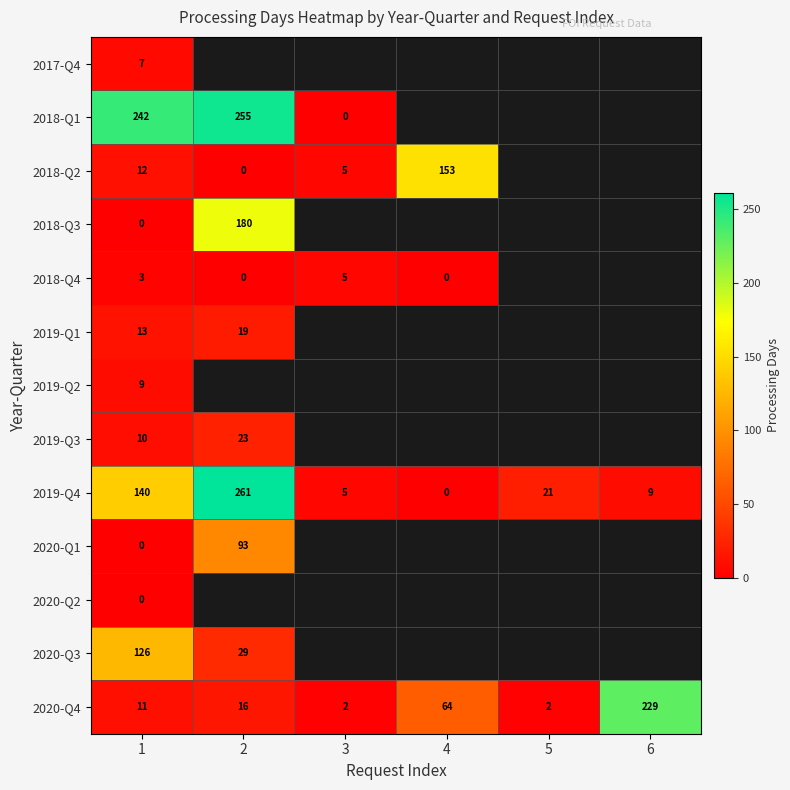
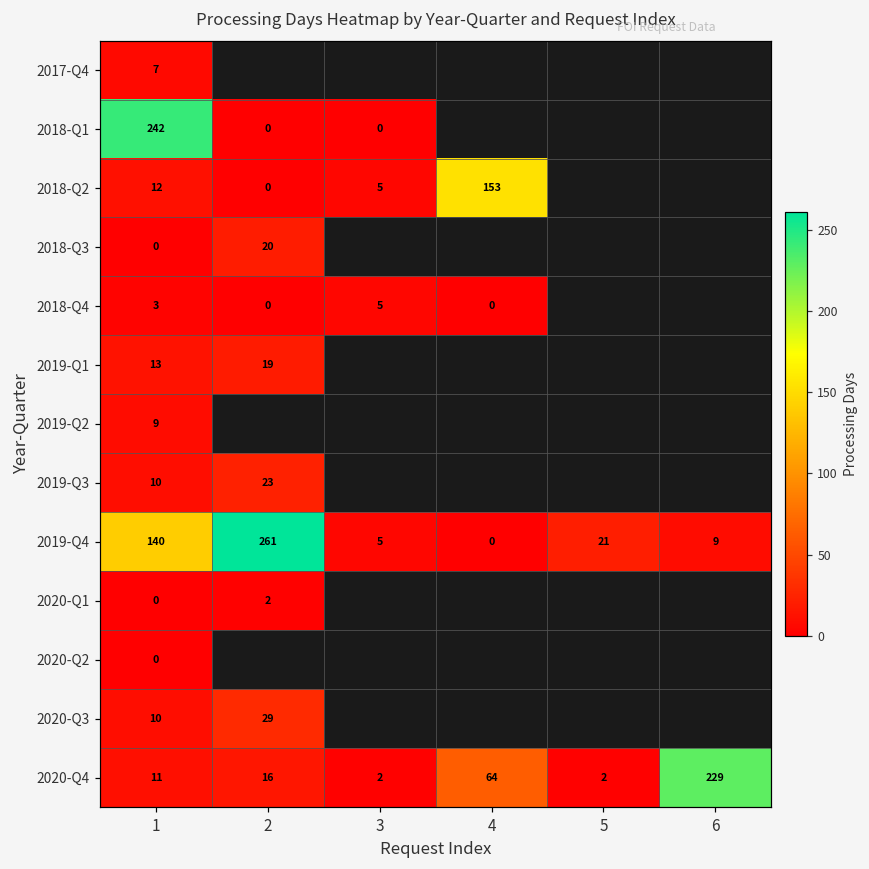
2018-Q1, 2: 255 -> 0
2018-Q3, 2: 180 -> 20
2020-Q1, 2: 93 -> 2
2020-Q3, 1: 126 -> 10
